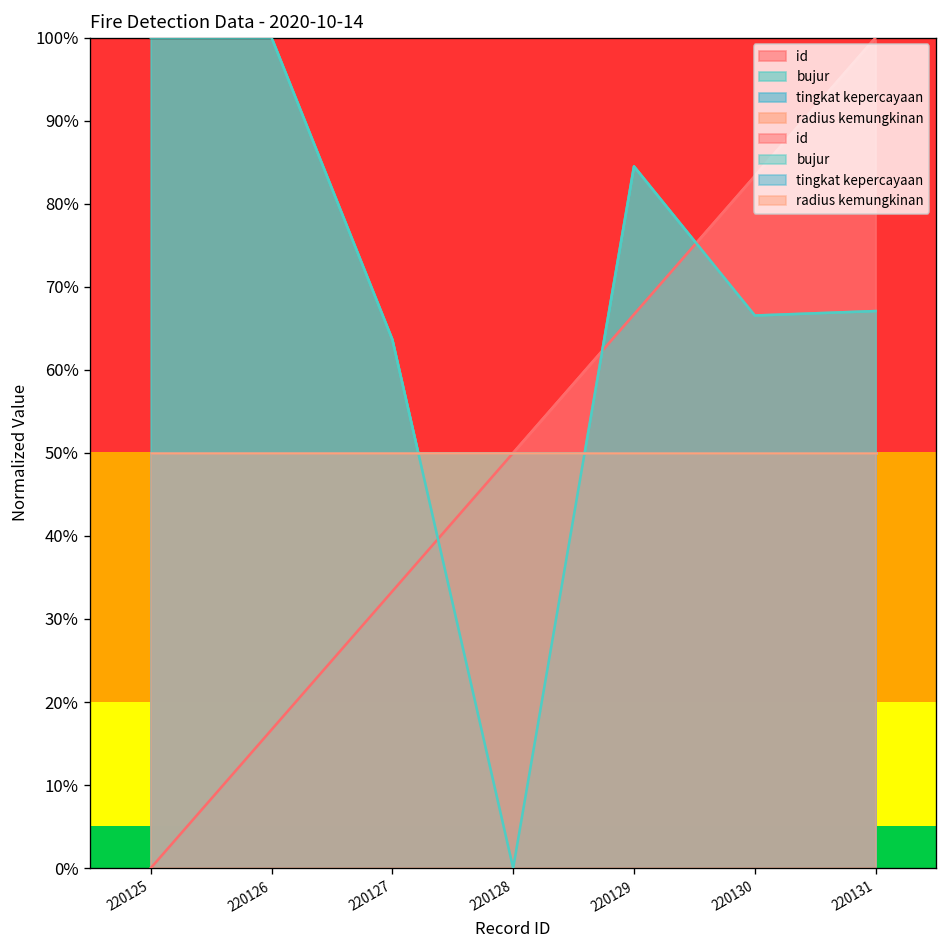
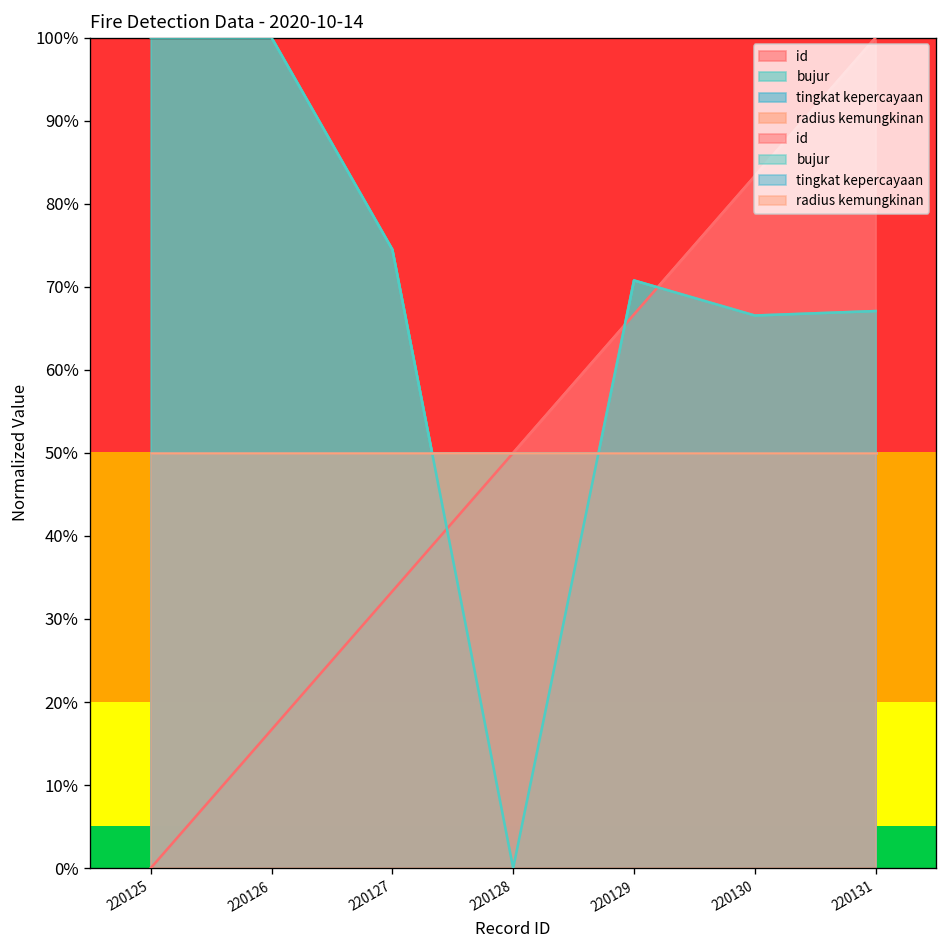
bujur, 220127: 64% -> 74%
bujur, 220129: 84% -> 71%
